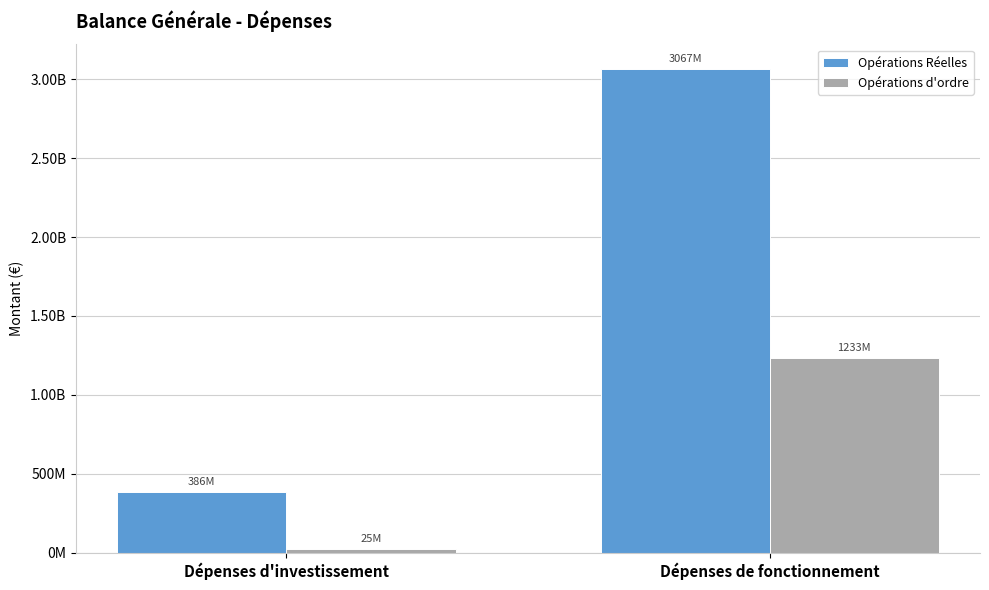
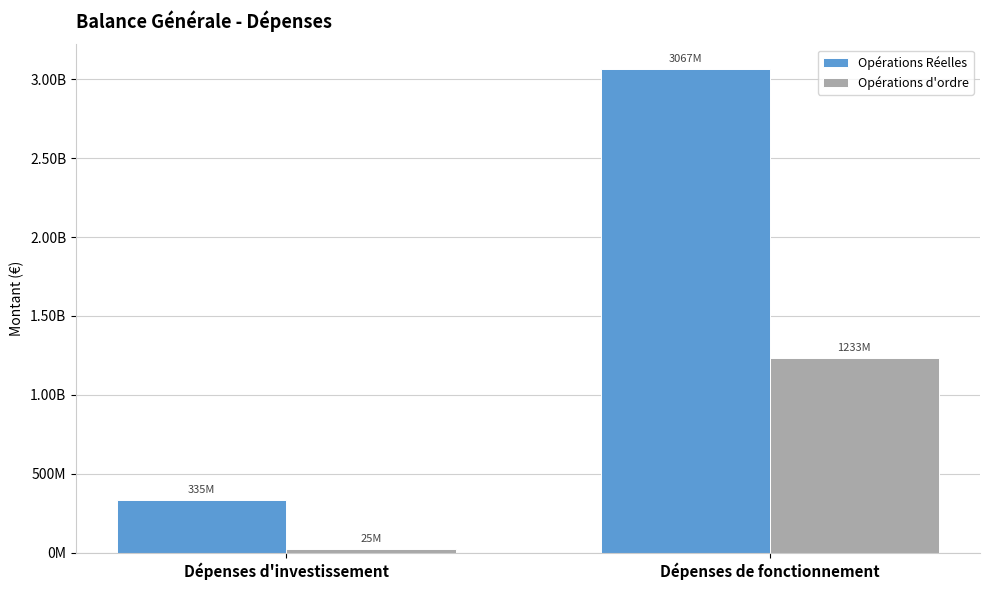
Opérations Réelles, Dépenses d'investissement: 386M -> 335M
